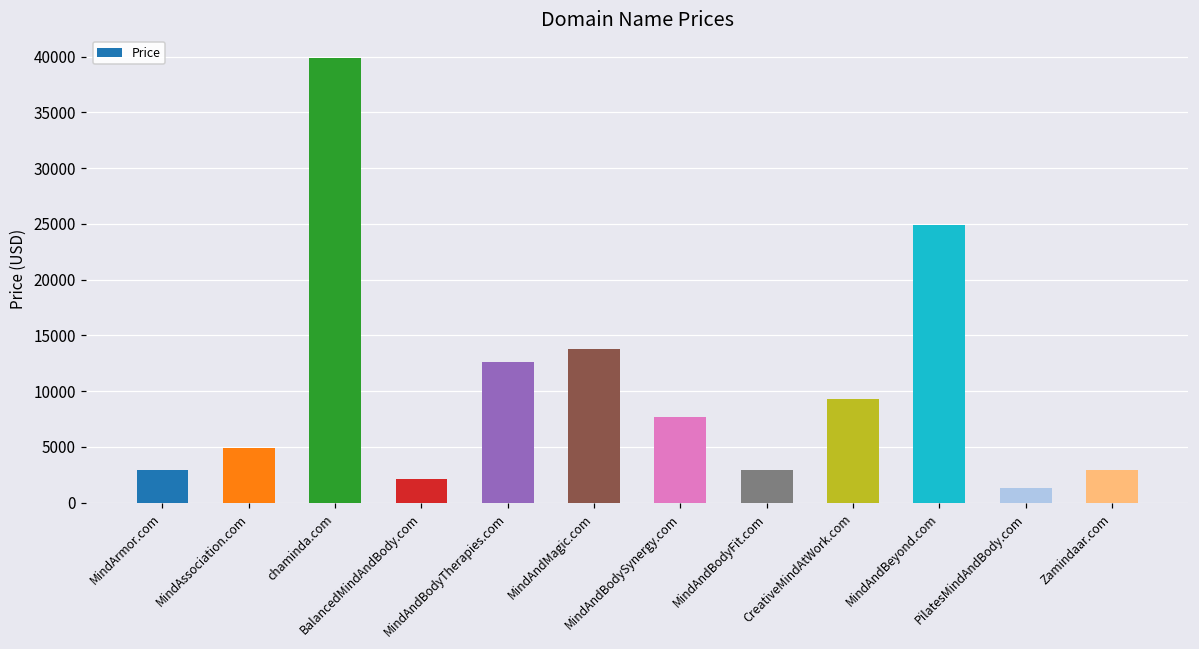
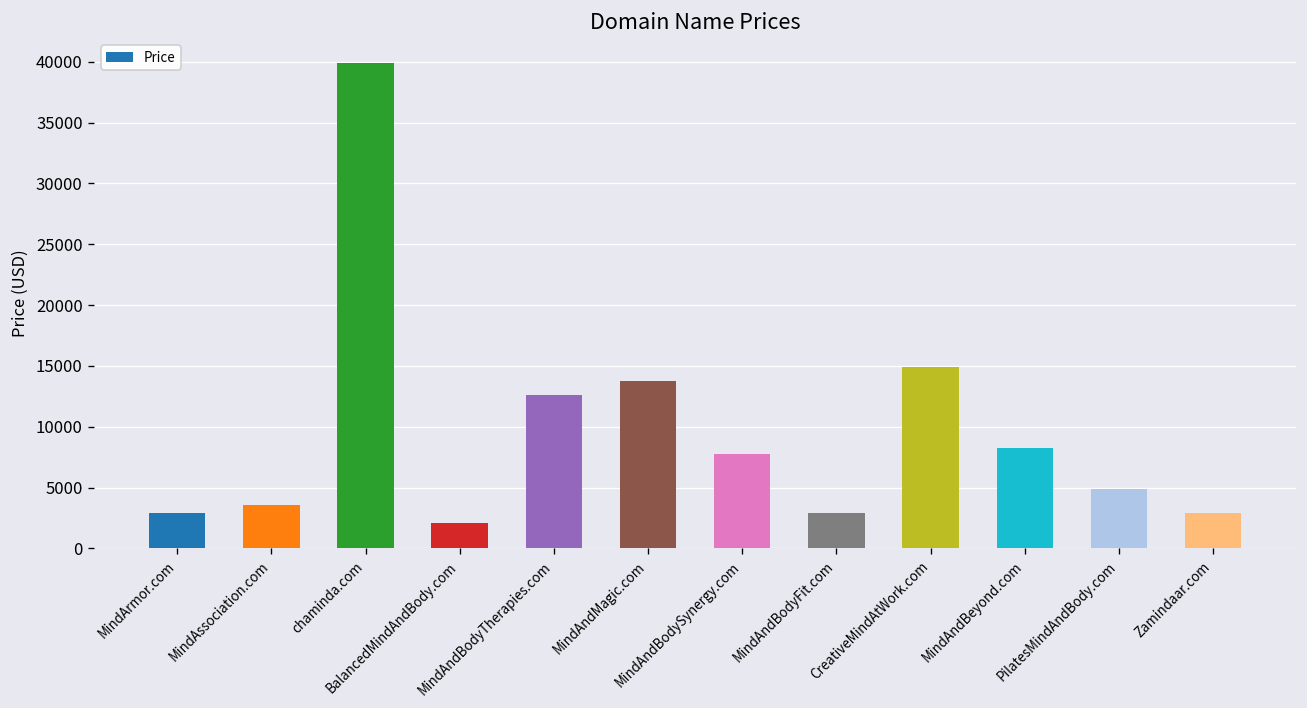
MindAssociation.com: 4900 -> 3500
CreativeMindAtWork.com: 9300 -> 14900
MindAndBeyond.com: 24900 -> 8300
PilatesMindAndBody.com: 1300 -> 4900
